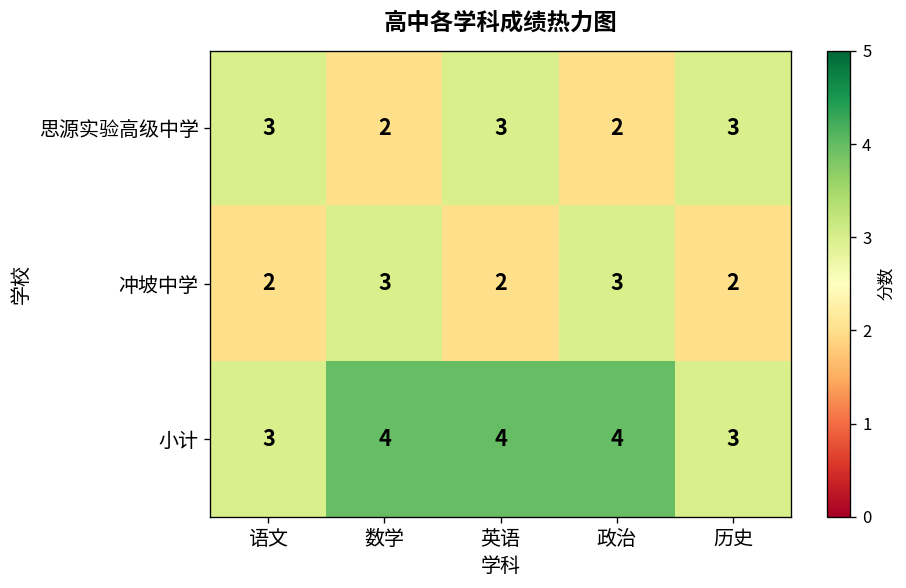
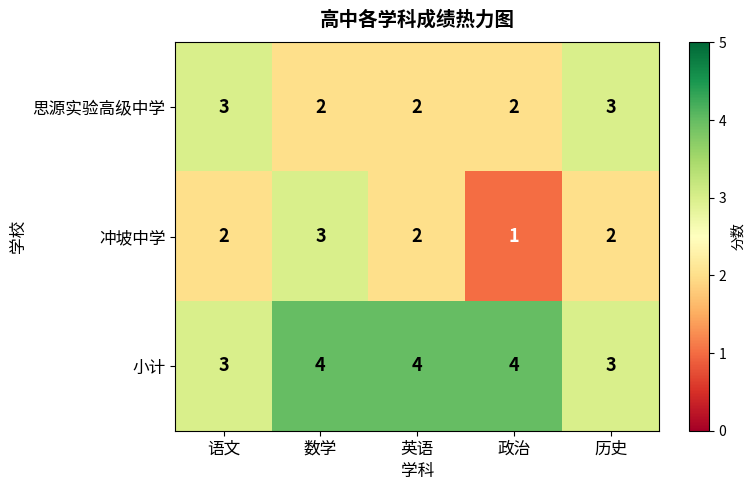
思源实验高级中学, 英语: 3 -> 2
冲坡中学, 政治: 3 -> 1
